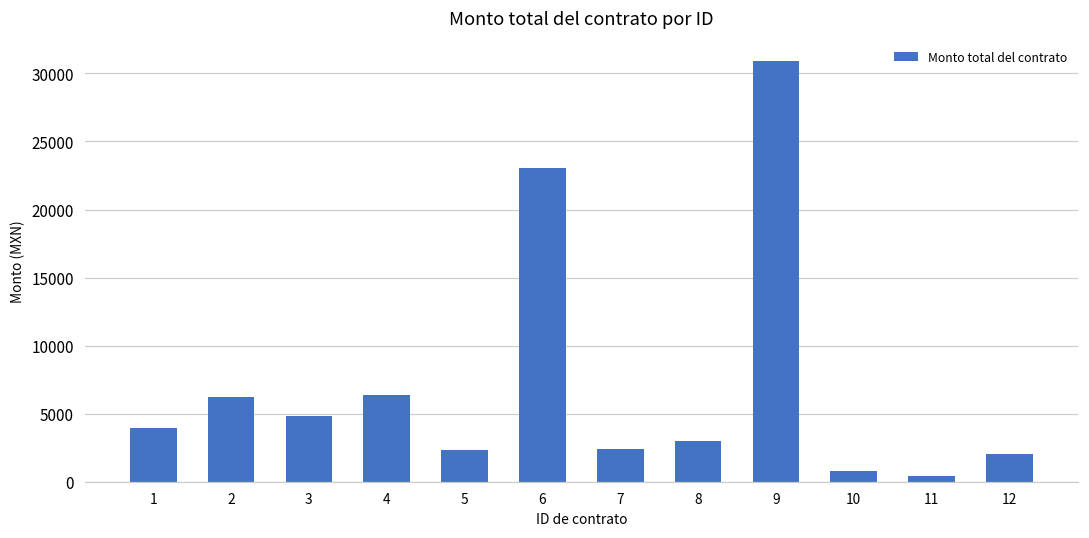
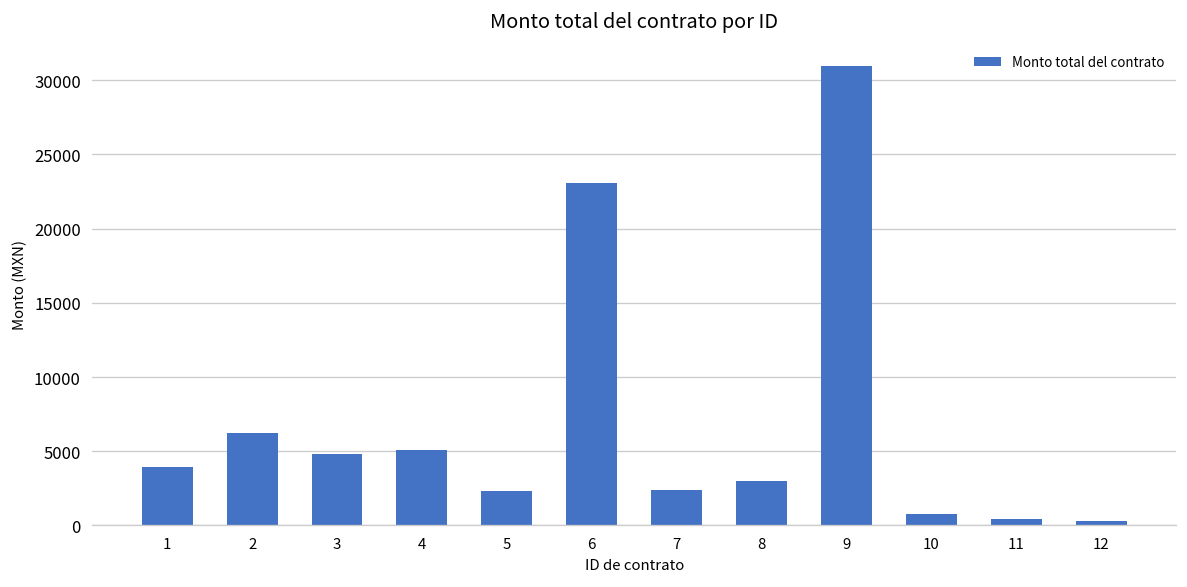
4: 6400 -> 5100
12: 2000 -> 300
